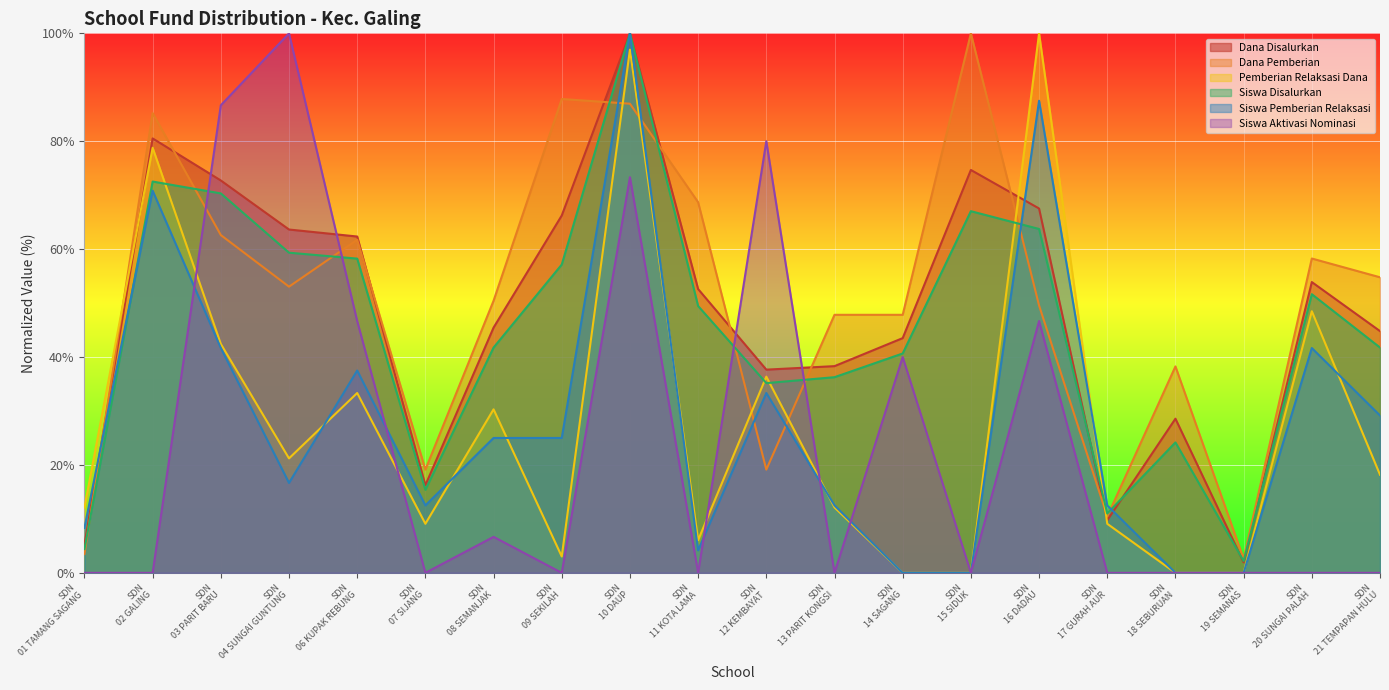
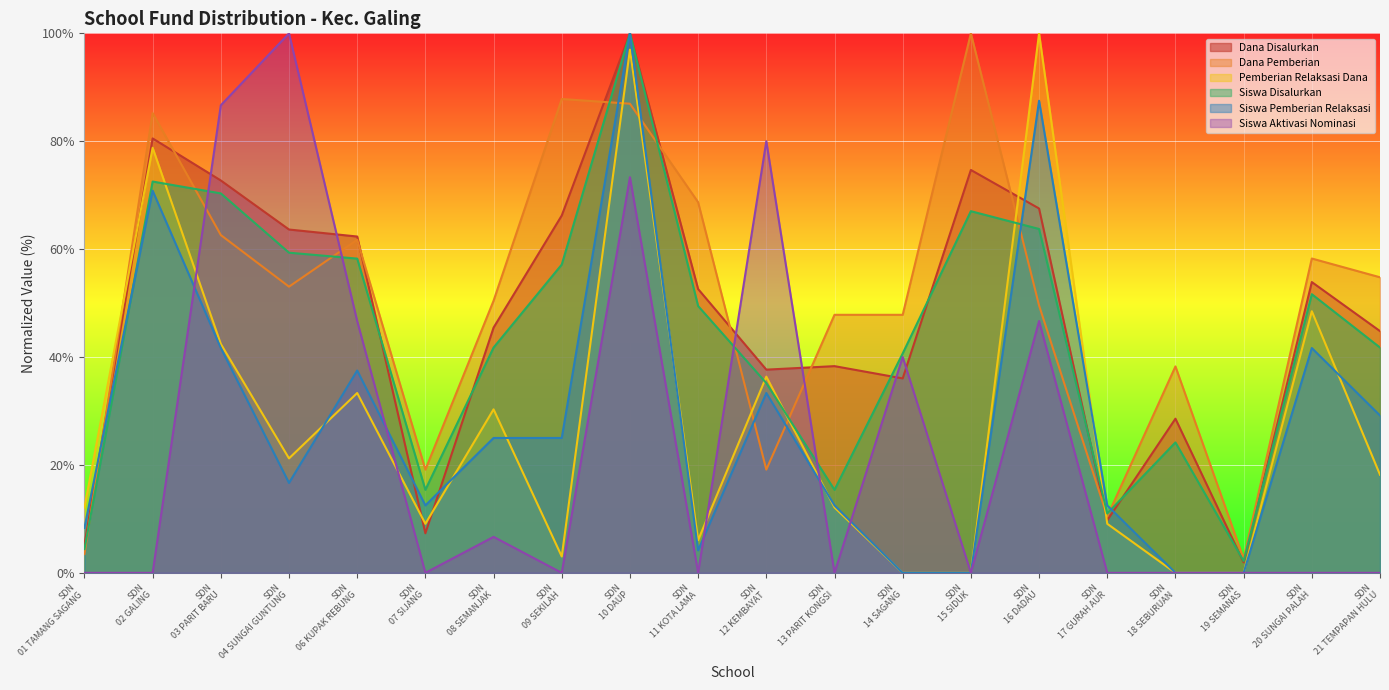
Dana Disalurkan, SDN 07 SIJANG: 16% -> 7%
Siswa Disalurkan, SDN 13 PARIT KONGSI: 36% -> 15%
Dana Disalurkan, SDN 14 SAGANG: 44% -> 36%
